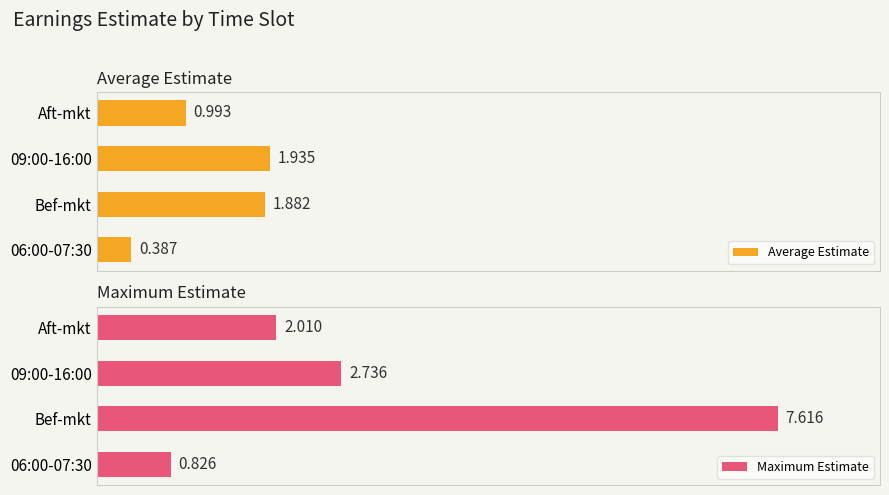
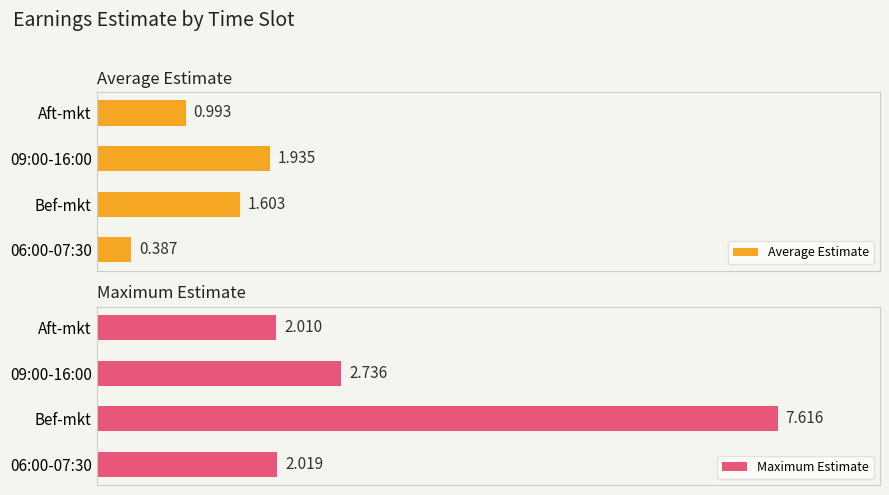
Average Estimate, Bef-mkt: 1.882 -> 1.603
Maximum Estimate, 06:00-07:30: 0.826 -> 2.019
